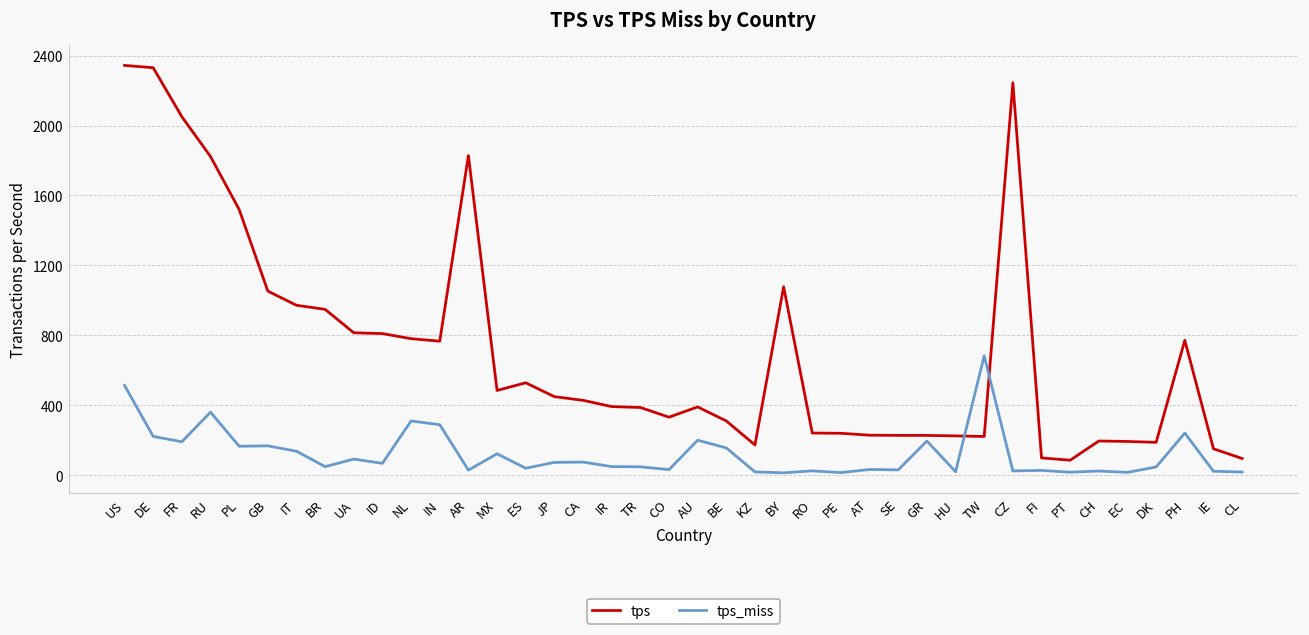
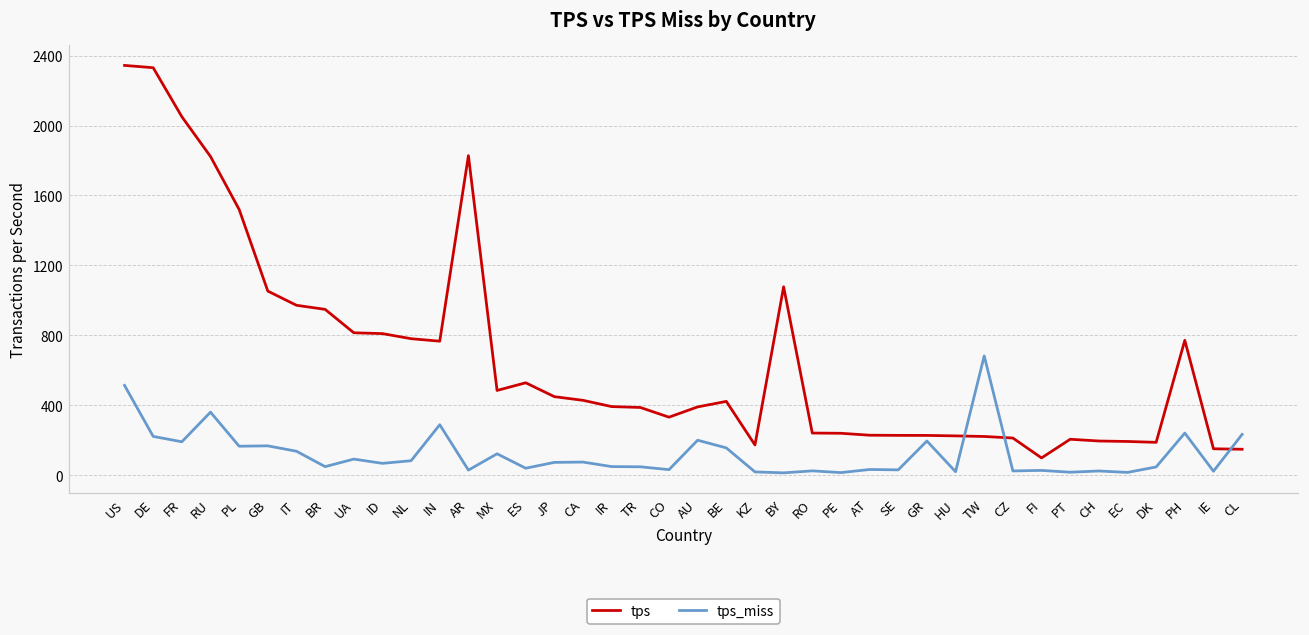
tps_miss, NL: 310 -> 80
tps, BE: 310 -> 420
tps, CZ: 2250 -> 210
tps, PT: 90 -> 210
tps, CL: 100 -> 150
tps_miss, CL: 20 -> 230
